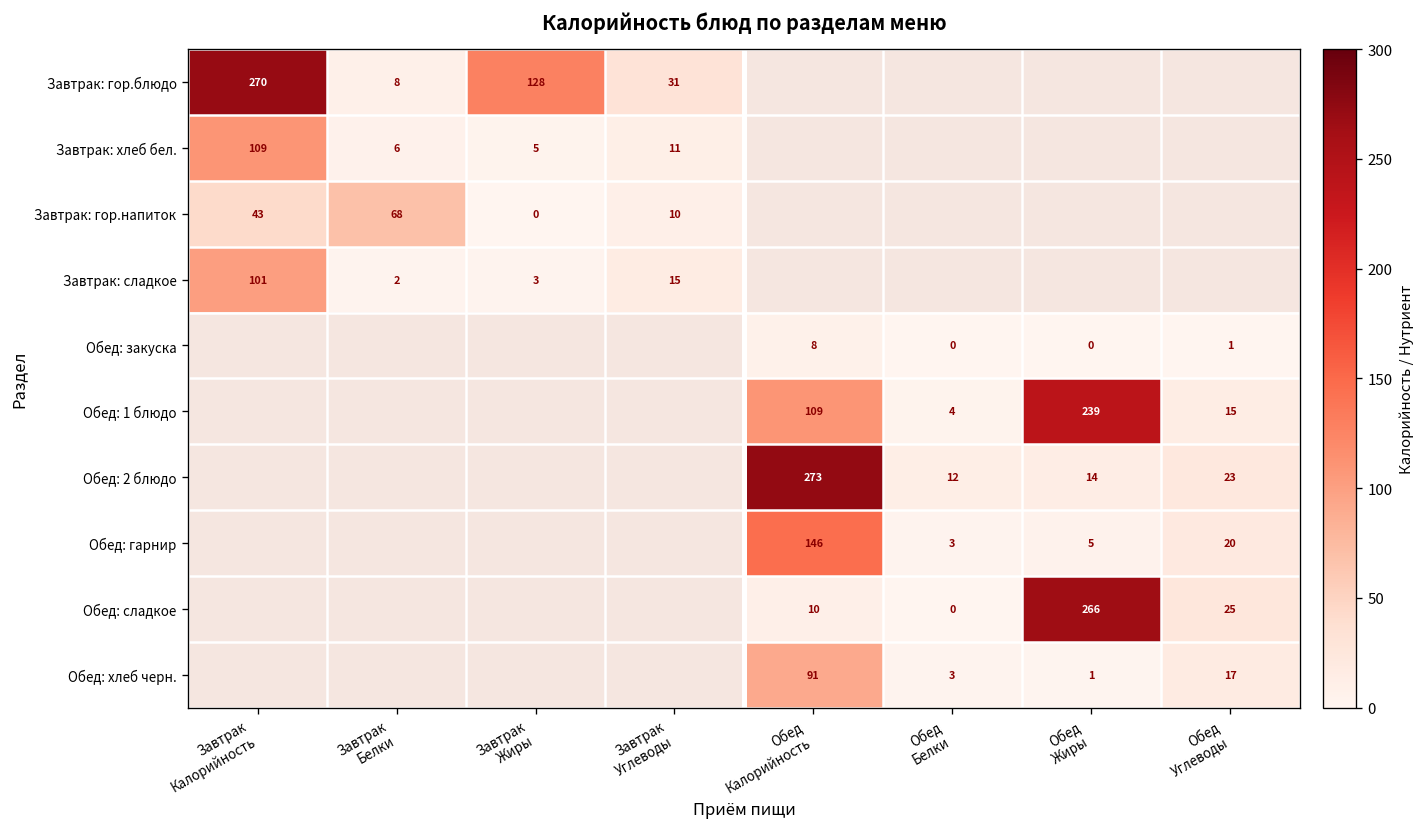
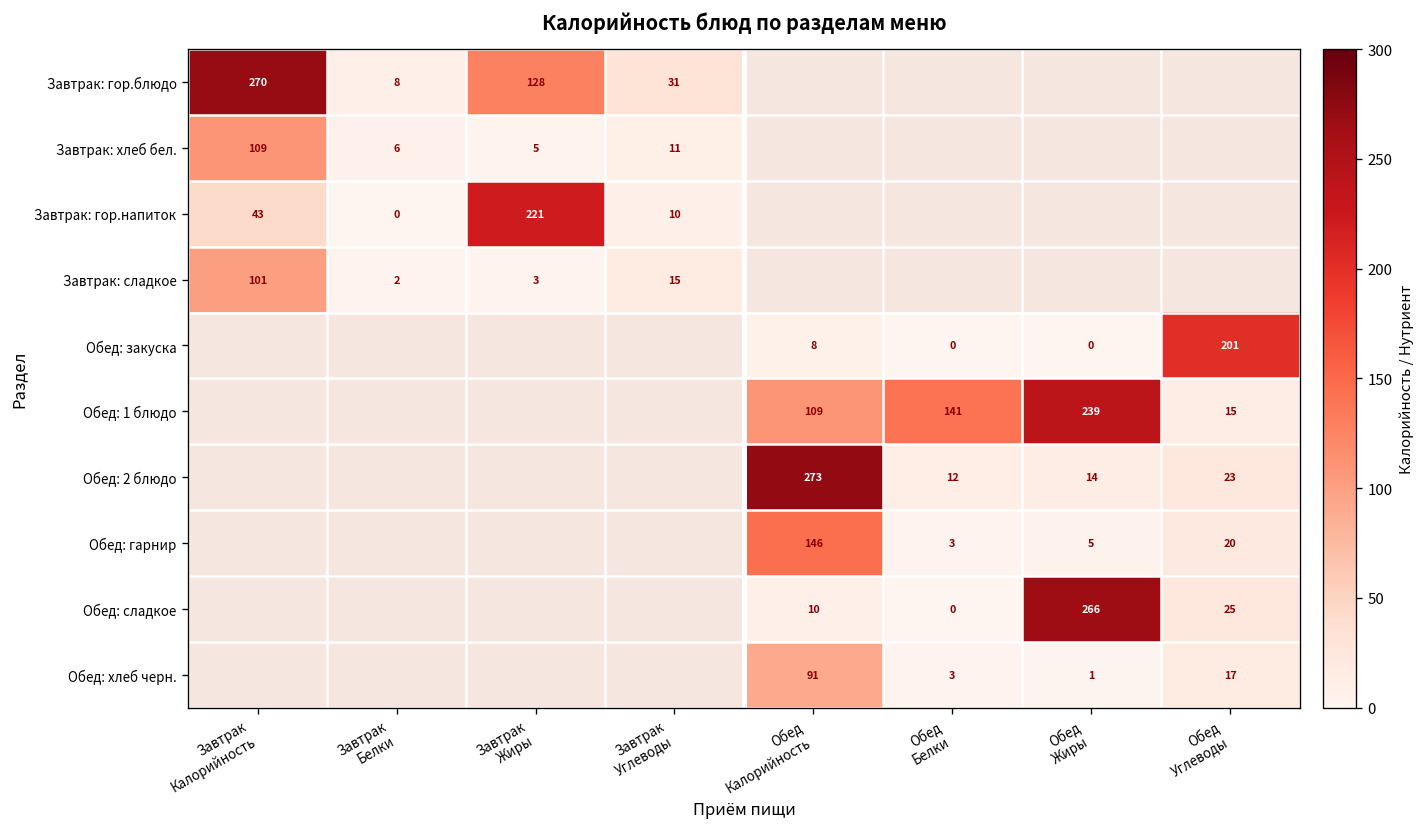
Завтрак: гор.напиток, Завтрак Белки: 68 -> 0
Завтрак: гор.напиток, Завтрак Жиры: 0 -> 221
Обед: закуска, Обед Углеводы: 1 -> 201
Обед: 1 блюдо, Обед Белки: 4 -> 141
